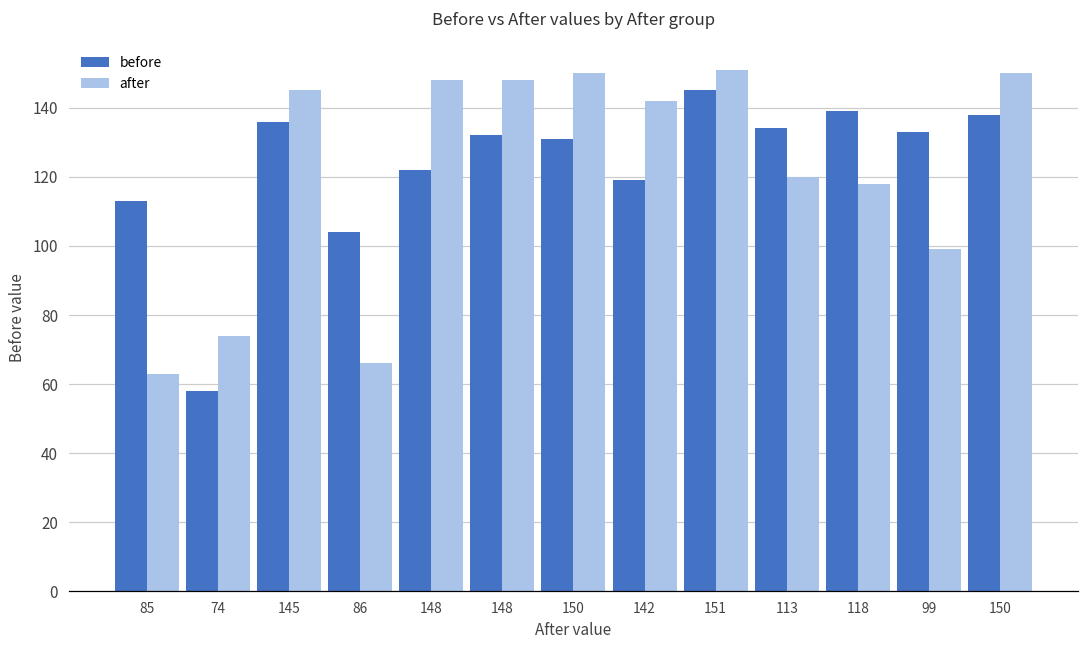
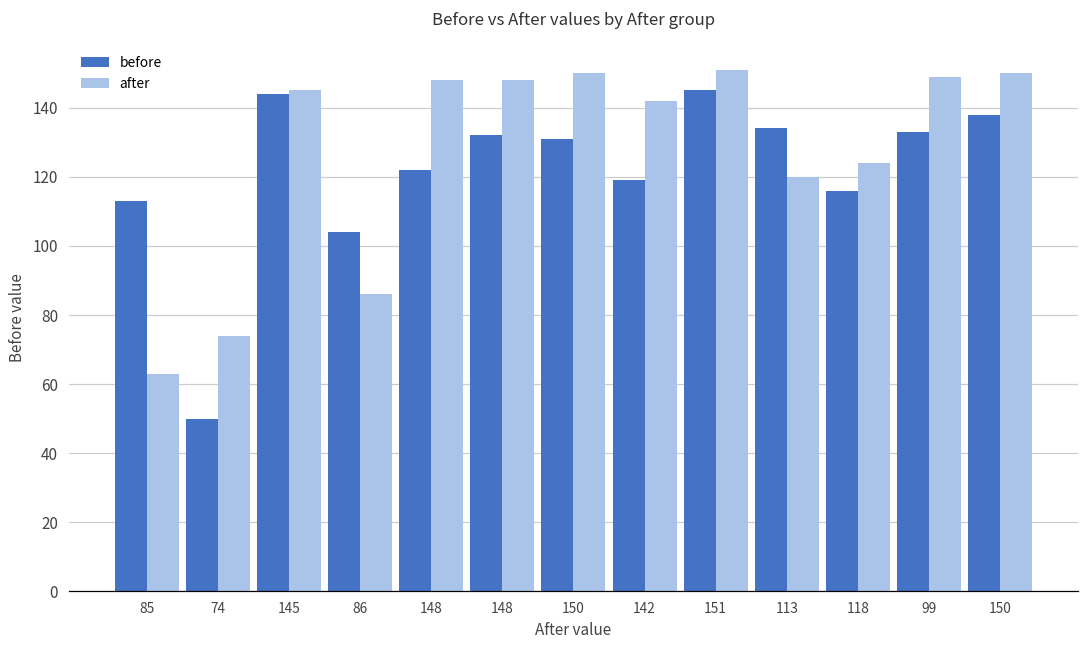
before, 74: 58 -> 50
before, 145: 136 -> 144
after, 86: 66 -> 86
before, 118: 139 -> 116
after, 118: 118 -> 124
after, 99: 99 -> 149
